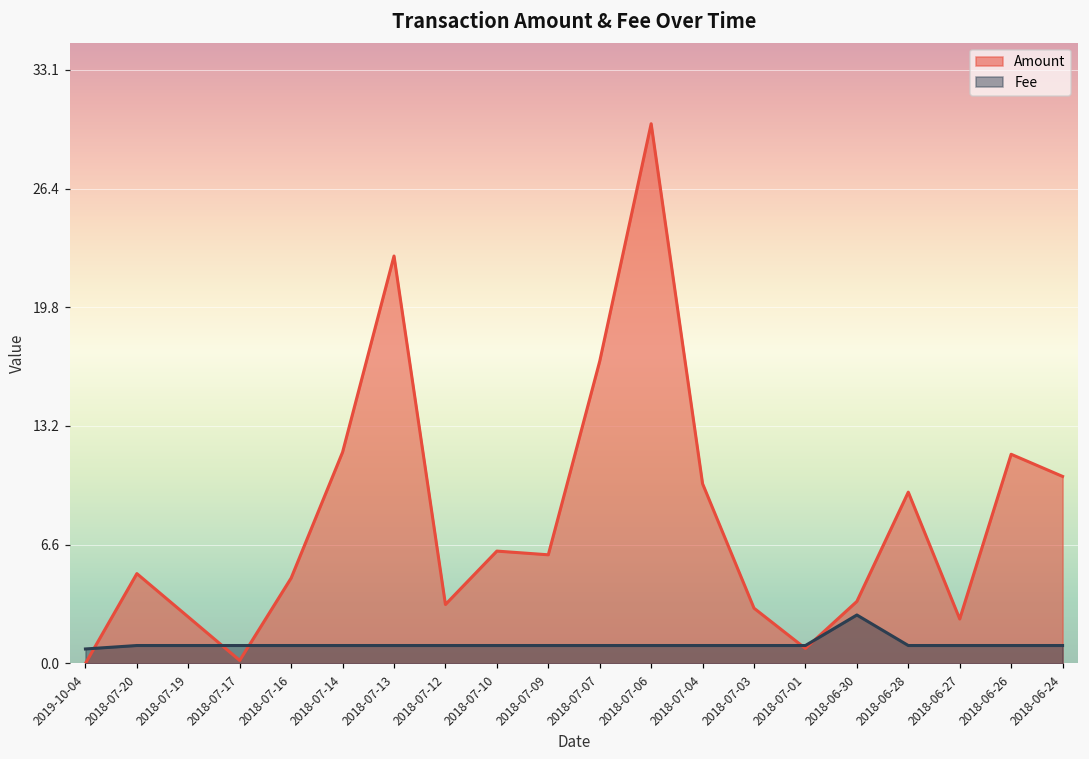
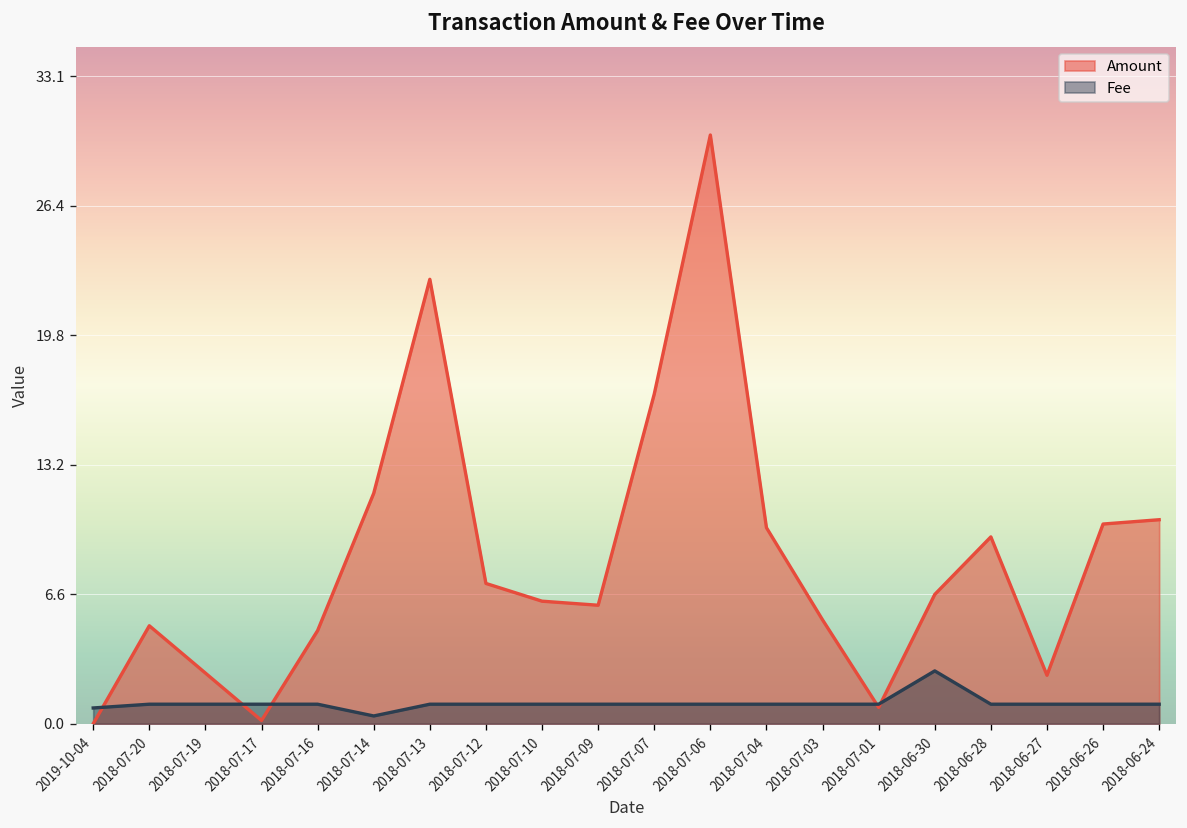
Fee, 2018-07-14: 1.0 -> 0.4
Amount, 2018-07-12: 3.3 -> 7.2
Amount, 2018-07-03: 3.1 -> 5.3
Amount, 2018-06-30: 3.5 -> 6.6
Amount, 2018-06-26: 11.6 -> 10.2
